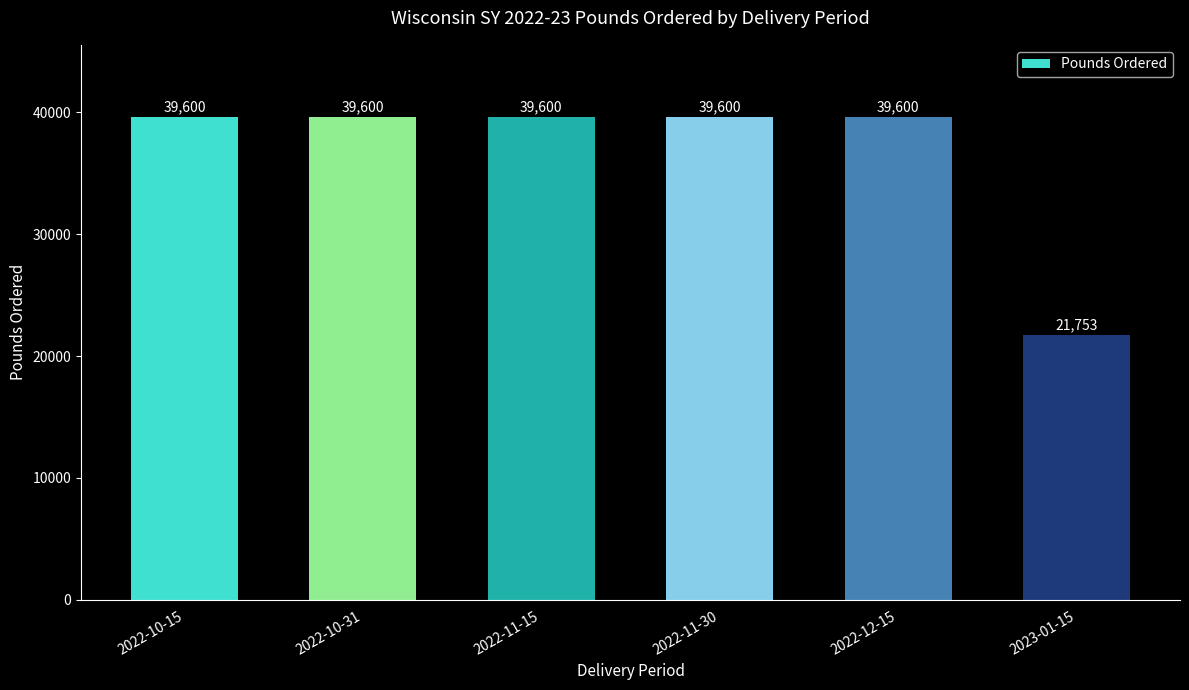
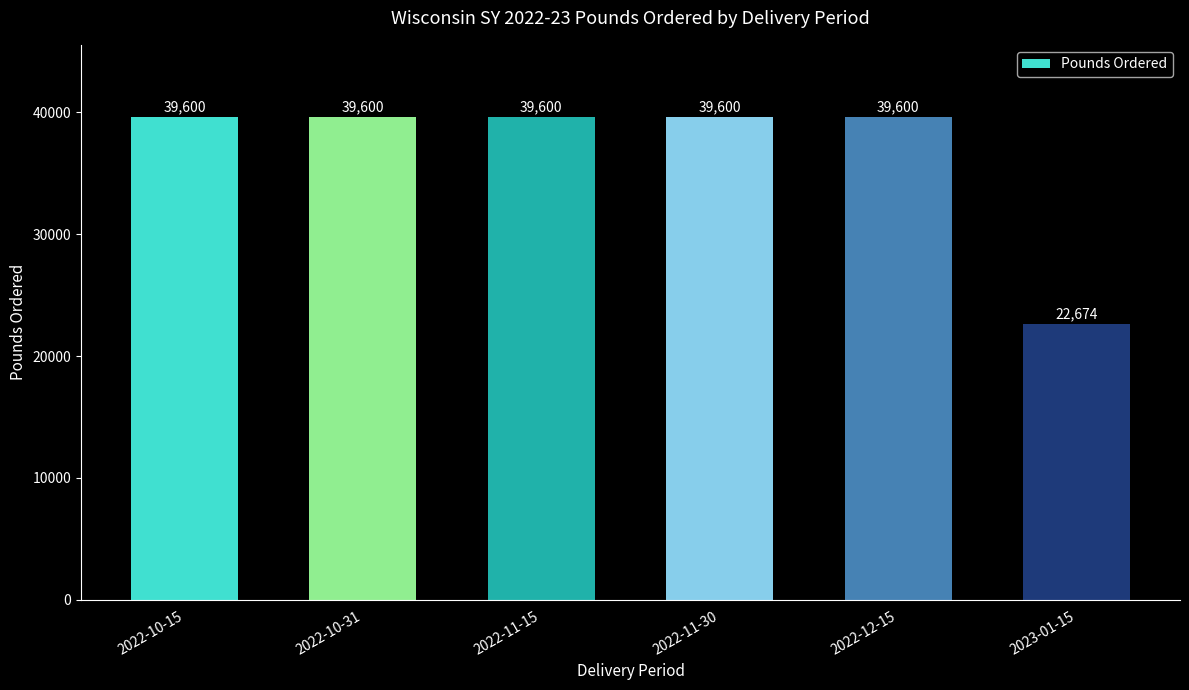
2023-01-15: 21,753 -> 22,674
